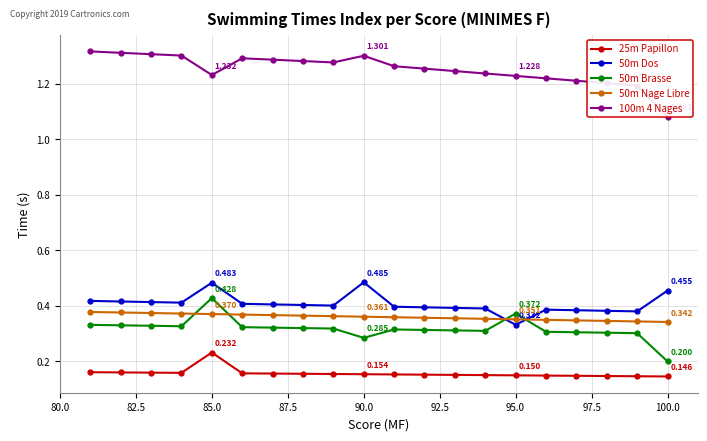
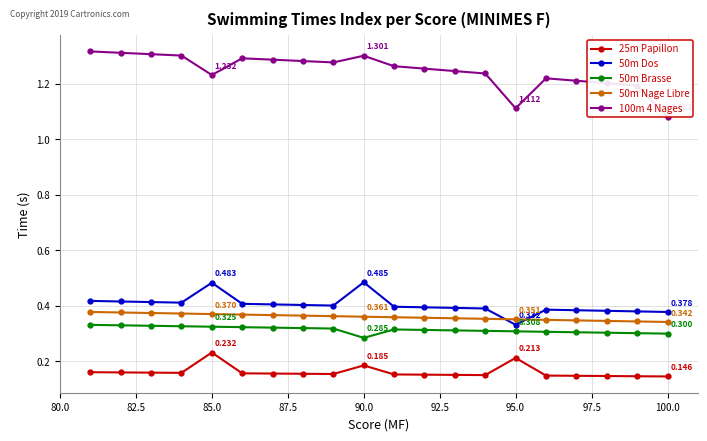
50m Brasse, 85.0: 0.428 -> 0.325
25m Papillon, 90.0: 0.154 -> 0.185
25m Papillon, 95.0: 0.150 -> 0.213
50m Brasse, 95.0: 0.372 -> 0.308
100m 4 Nages, 95.0: 1.228 -> 1.112
50m Dos, 100.0: 0.455 -> 0.378
50m Brasse, 100.0: 0.200 -> 0.300
